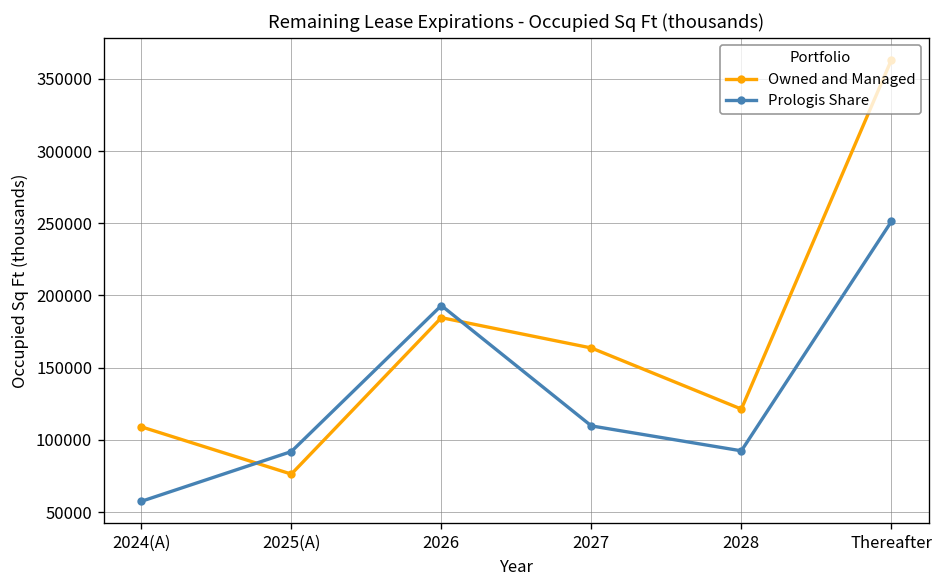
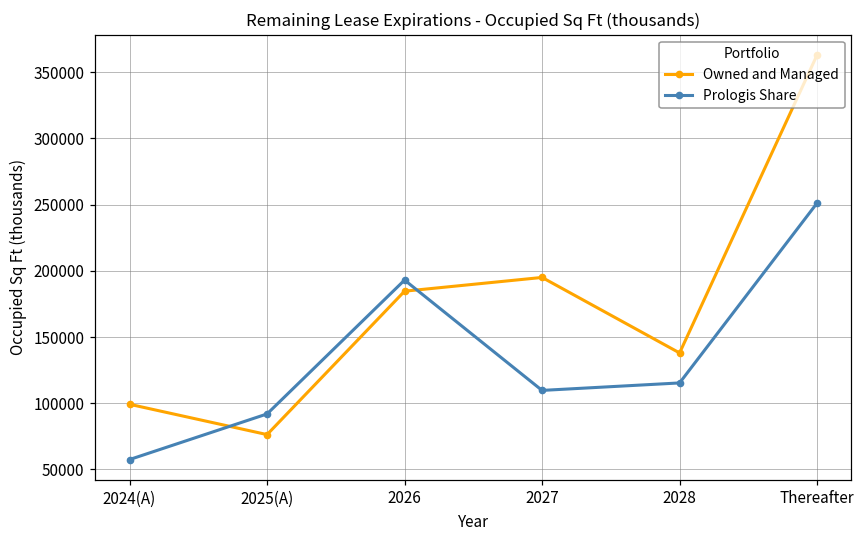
Owned and Managed, 2024(A): 109000 -> 99000
Owned and Managed, 2027: 164000 -> 195000
Owned and Managed, 2028: 121000 -> 138000
Prologis Share, 2028: 92000 -> 115000
